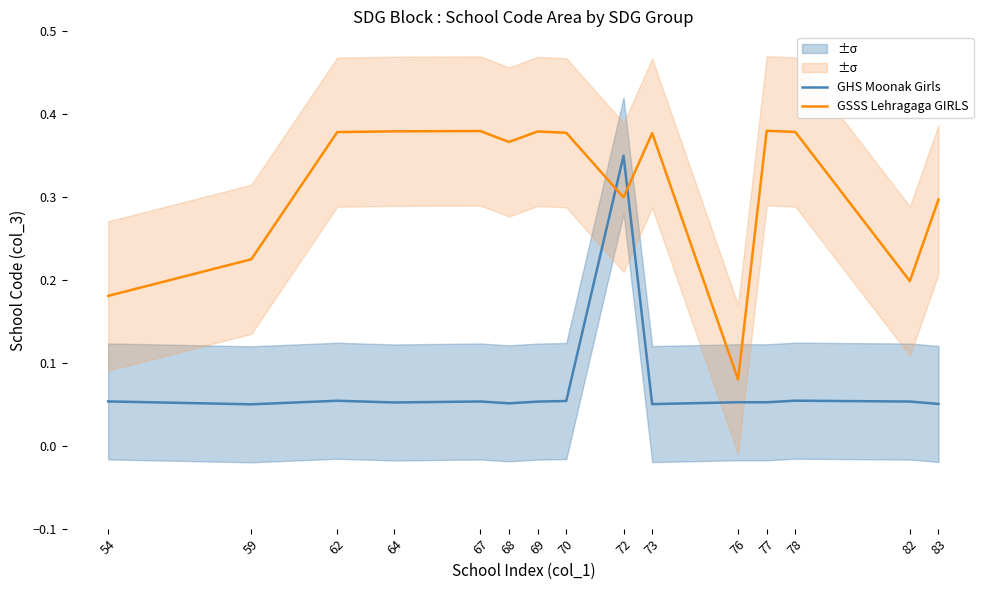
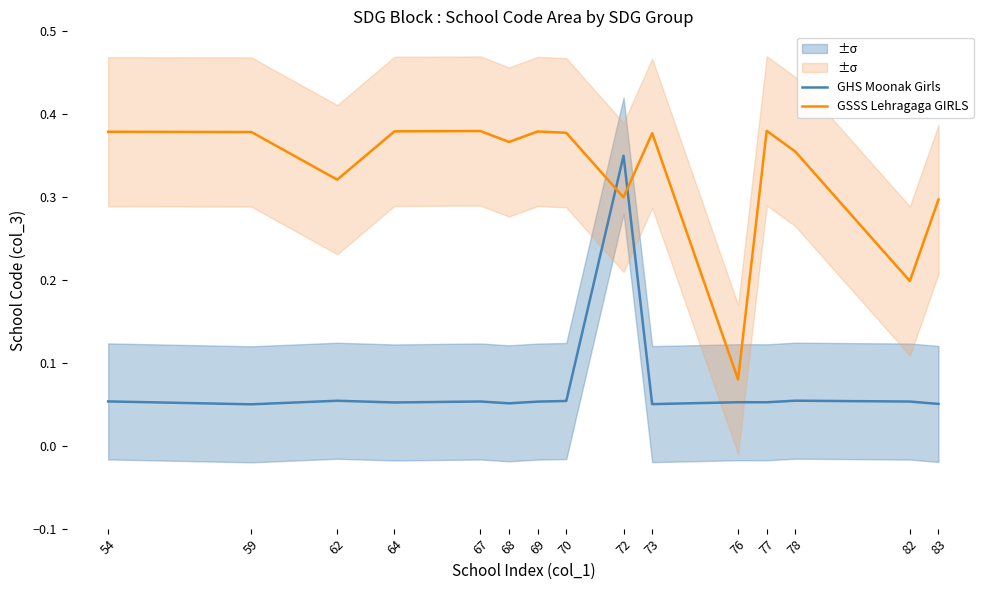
GSSS Lehragaga GIRLS, 54: 0.18 -> 0.38
GSSS Lehragaga GIRLS, 59: 0.22 -> 0.38
GSSS Lehragaga GIRLS, 62: 0.38 -> 0.32
GSSS Lehragaga GIRLS, 78: 0.38 -> 0.35
